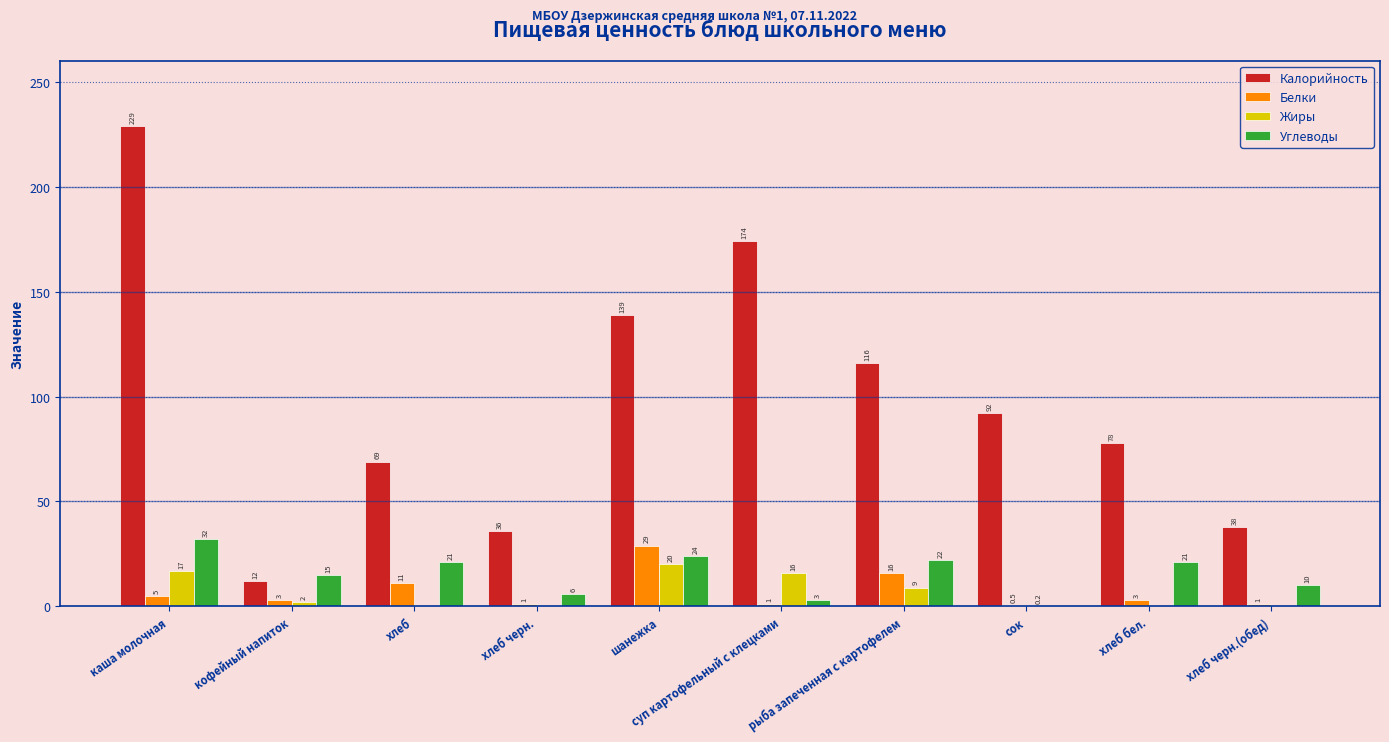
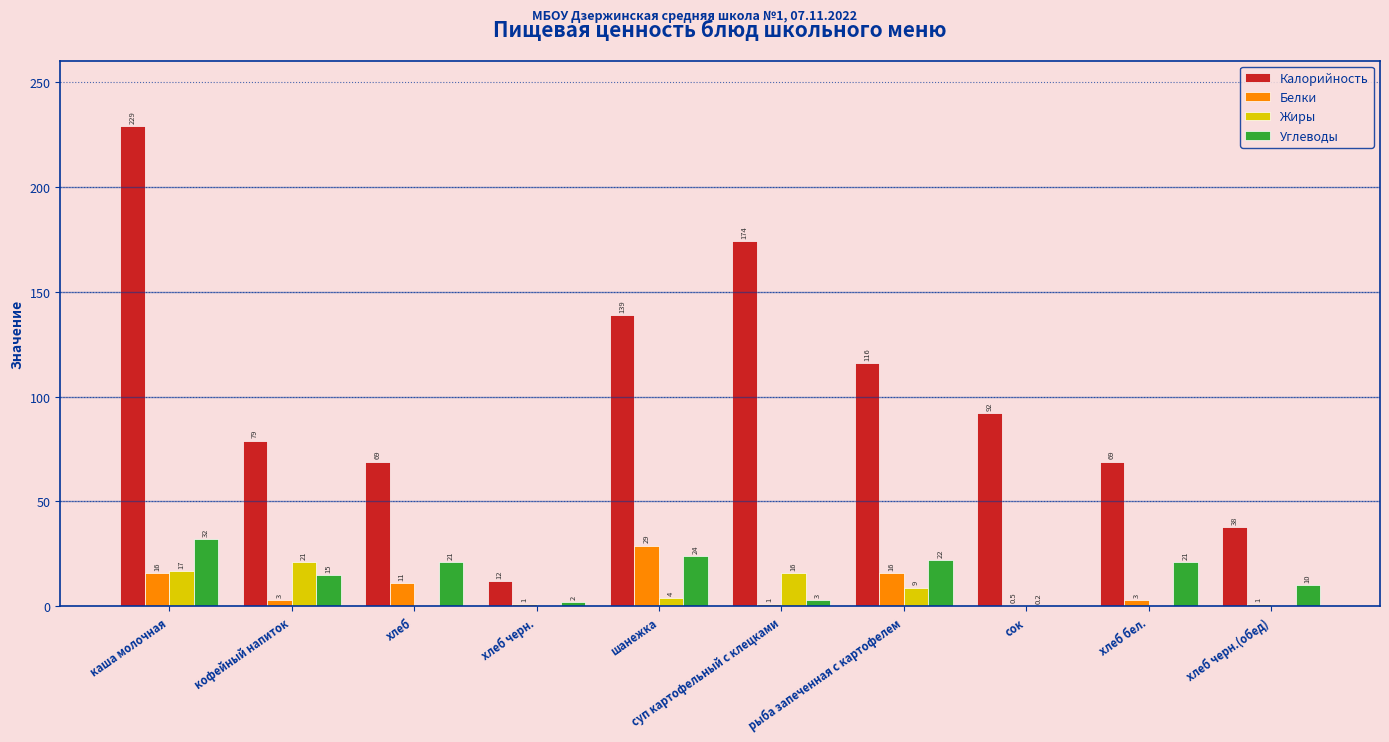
Белки, каша молочная: 5 -> 16
Калорийность, кофейный напиток: 12 -> 79
Жиры, кофейный напиток: 2 -> 21
Калорийность, хлеб черн.: 36 -> 12
Углеводы, хлеб черн.: 6 -> 2
Жиры, шанежка: 20 -> 4
Калорийность, хлеб бел.: 78 -> 69
